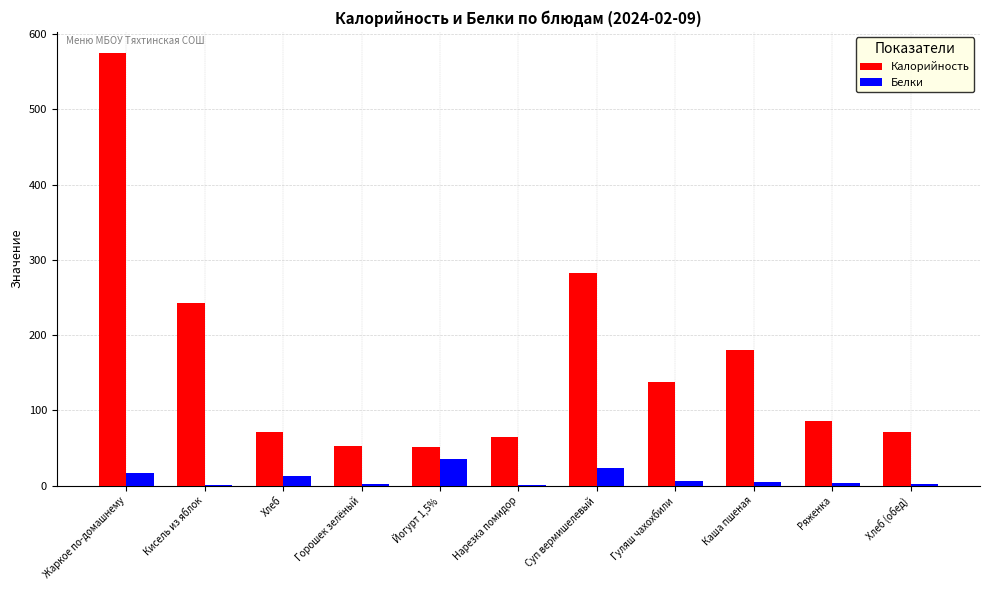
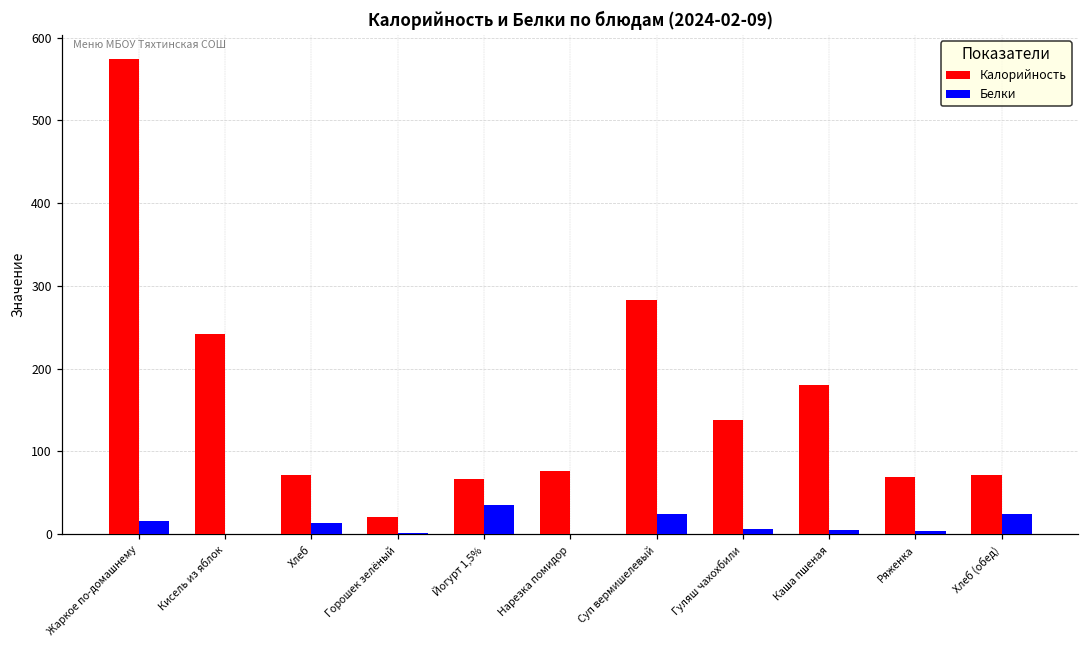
Калорийность, Горошек зелёный: 50 -> 20
Калорийность, Йогурт 1,5%: 50 -> 70
Калорийность, Нарезка помидор: 60 -> 80
Калорийность, Ряженка: 90 -> 70
Белки, Хлеб (обед): 0 -> 20
